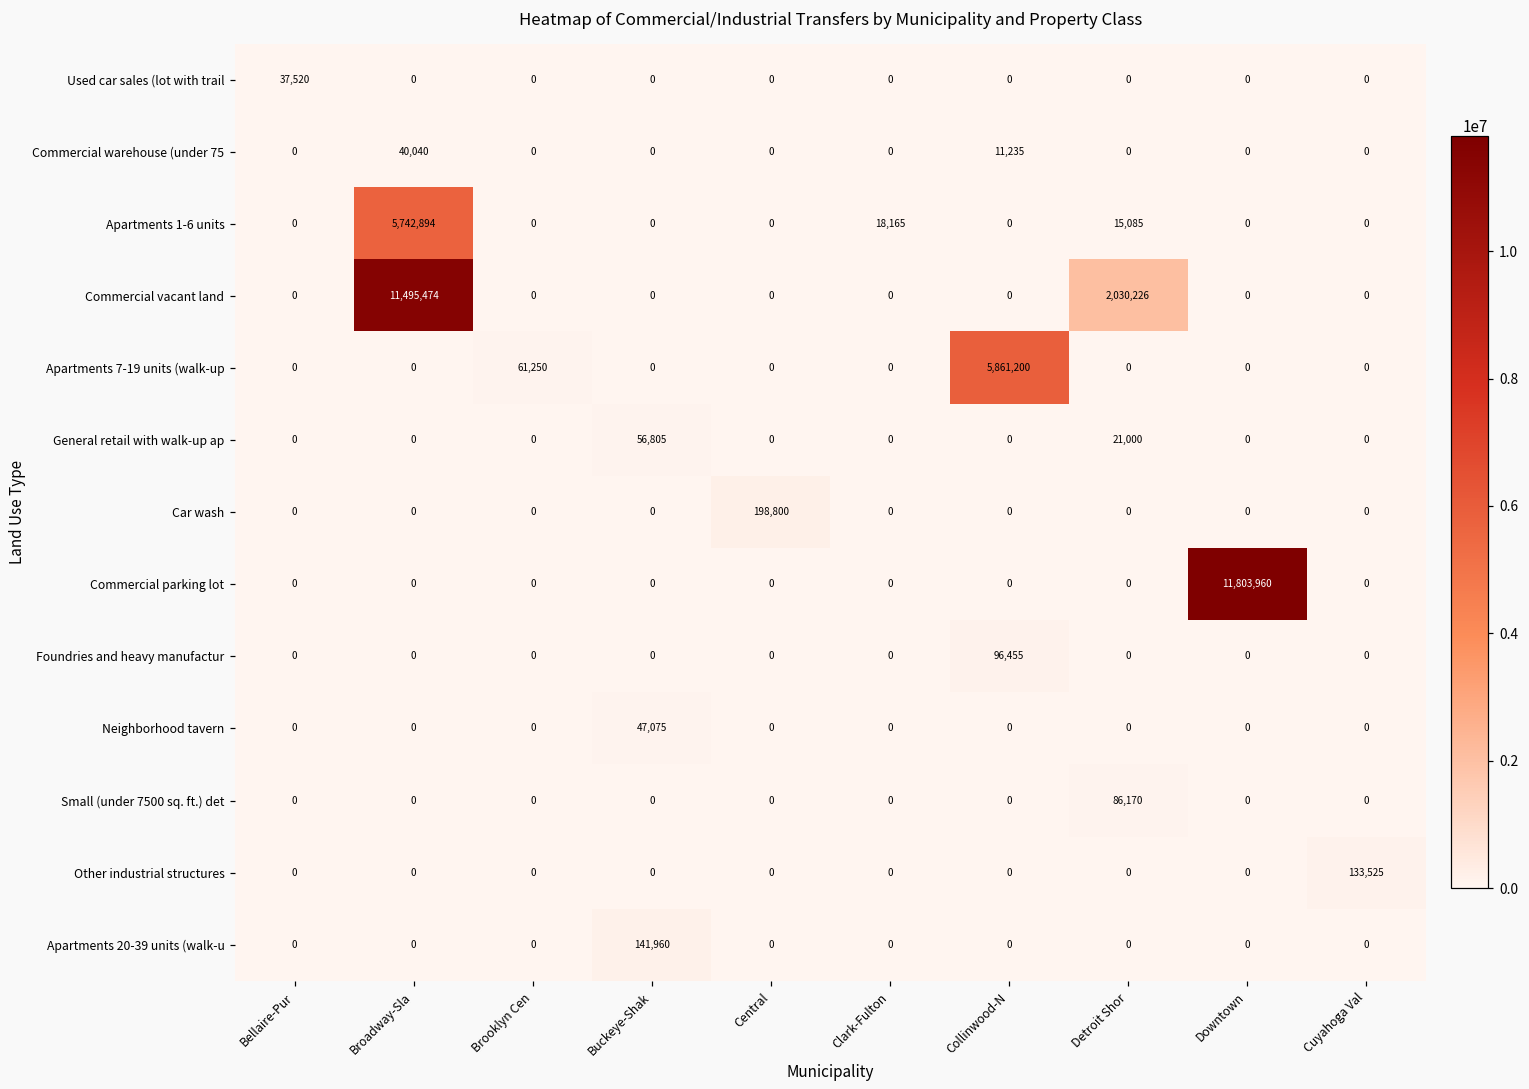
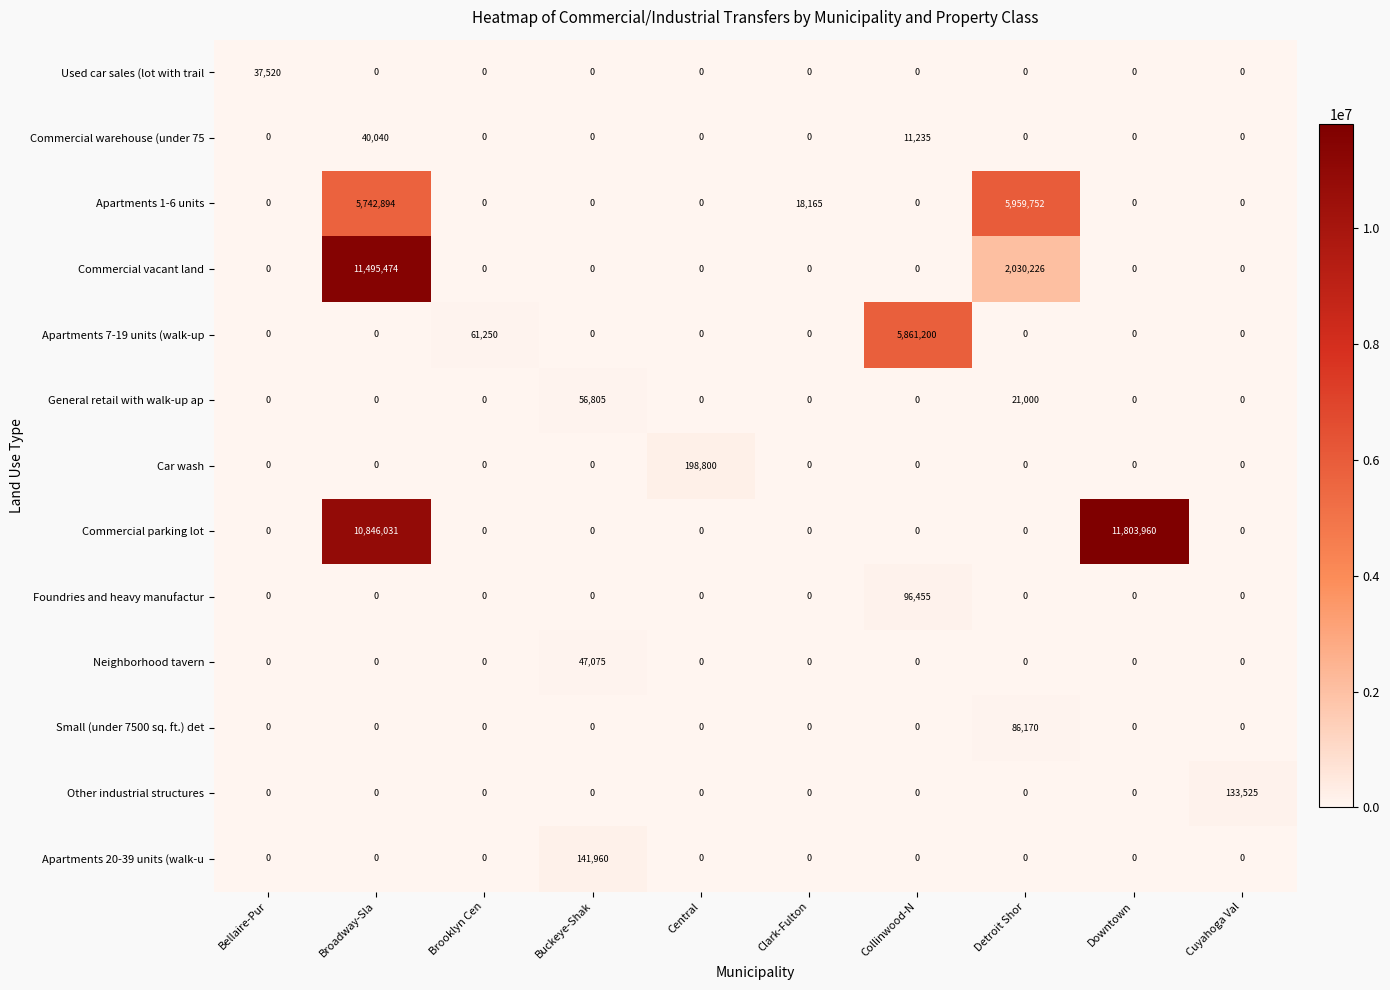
Apartments 1-6 units, Detroit Shor: 15,085 -> 5,959,752
Commercial parking lot, Broadway-Sla: 0 -> 10,846,031
